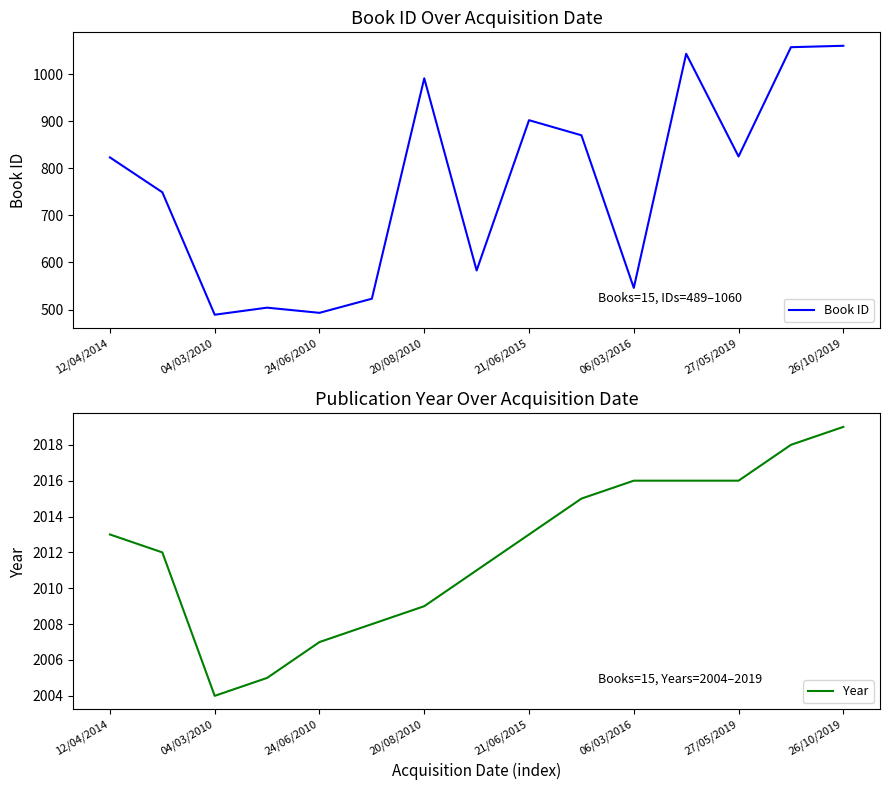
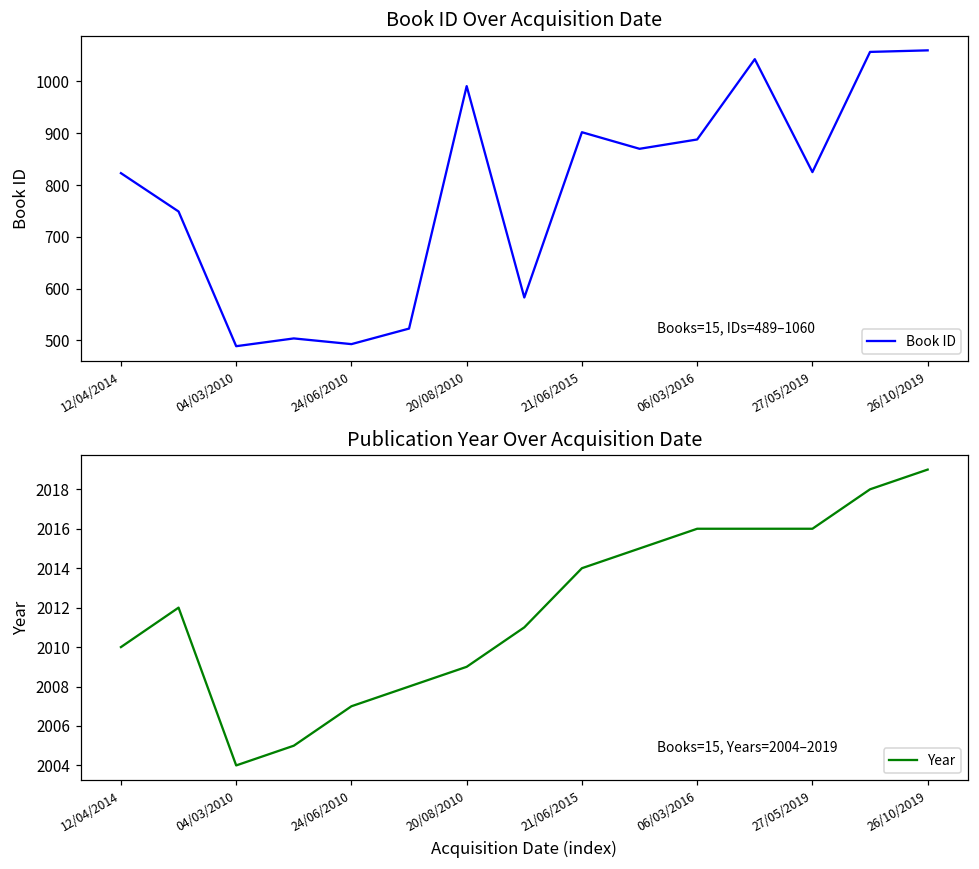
Book ID Over Acquisition Date, 06/03/2016: 550 -> 890
Publication Year Over Acquisition Date, 12/04/2014: 2013 -> 2010
Publication Year Over Acquisition Date, 21/06/2015: 2013 -> 2014
